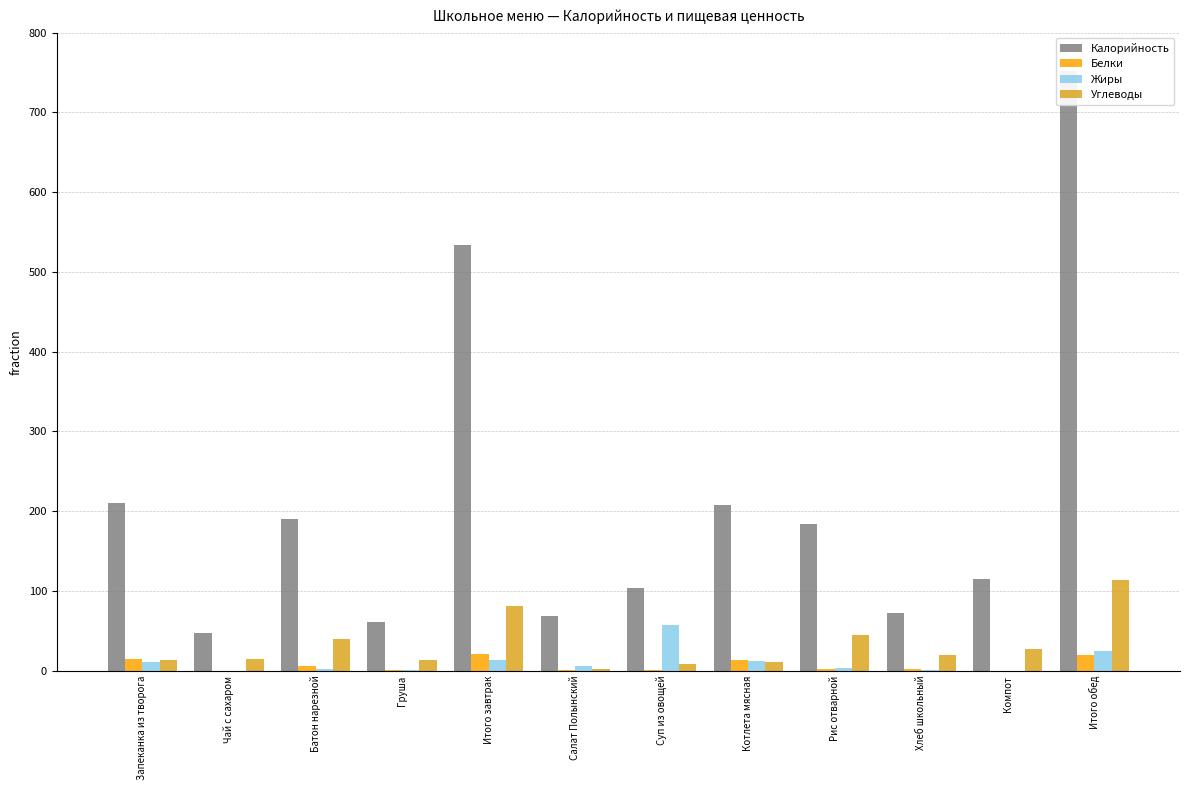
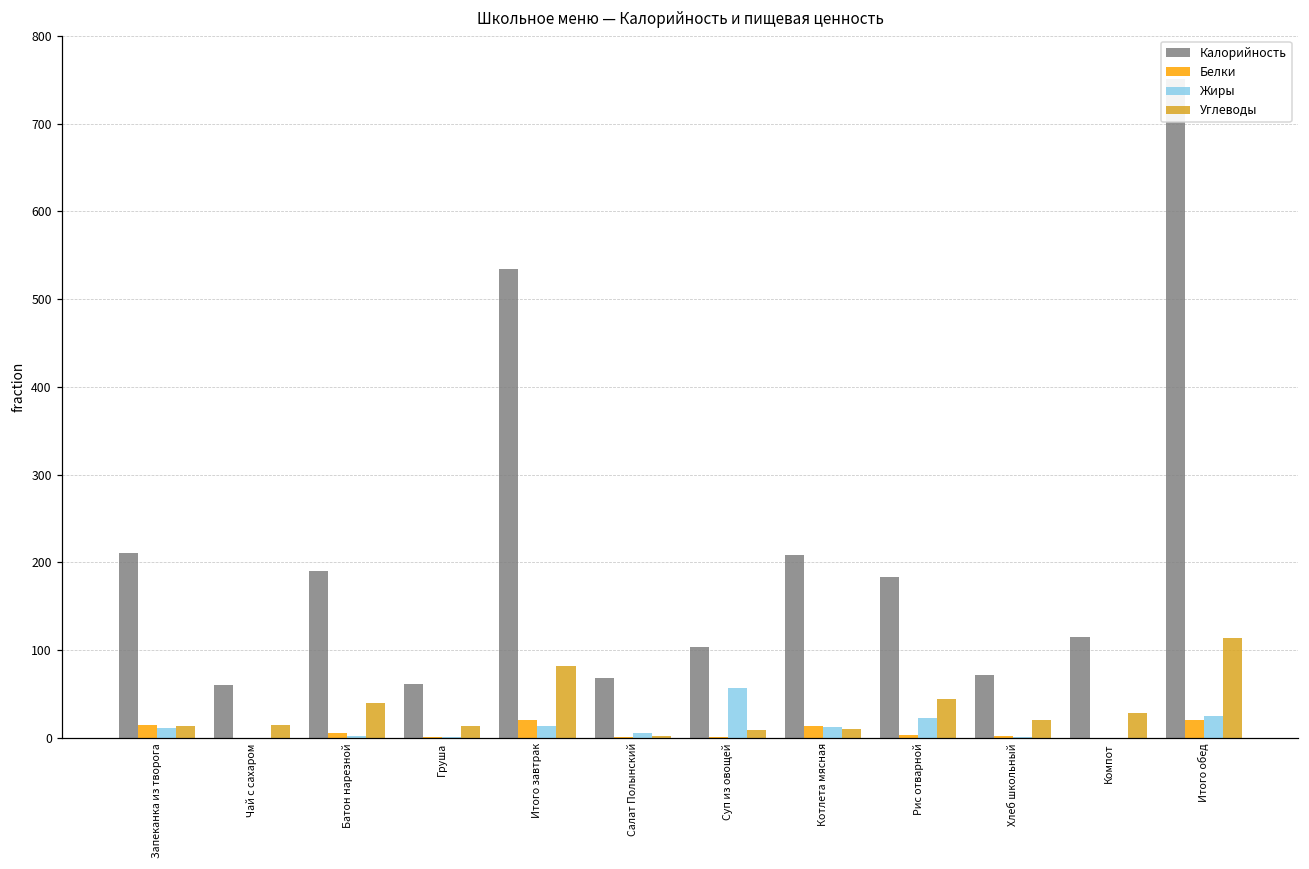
Калорийность, Чай с сахаром: 50 -> 60
Жиры, Рис отварной: 0 -> 20
